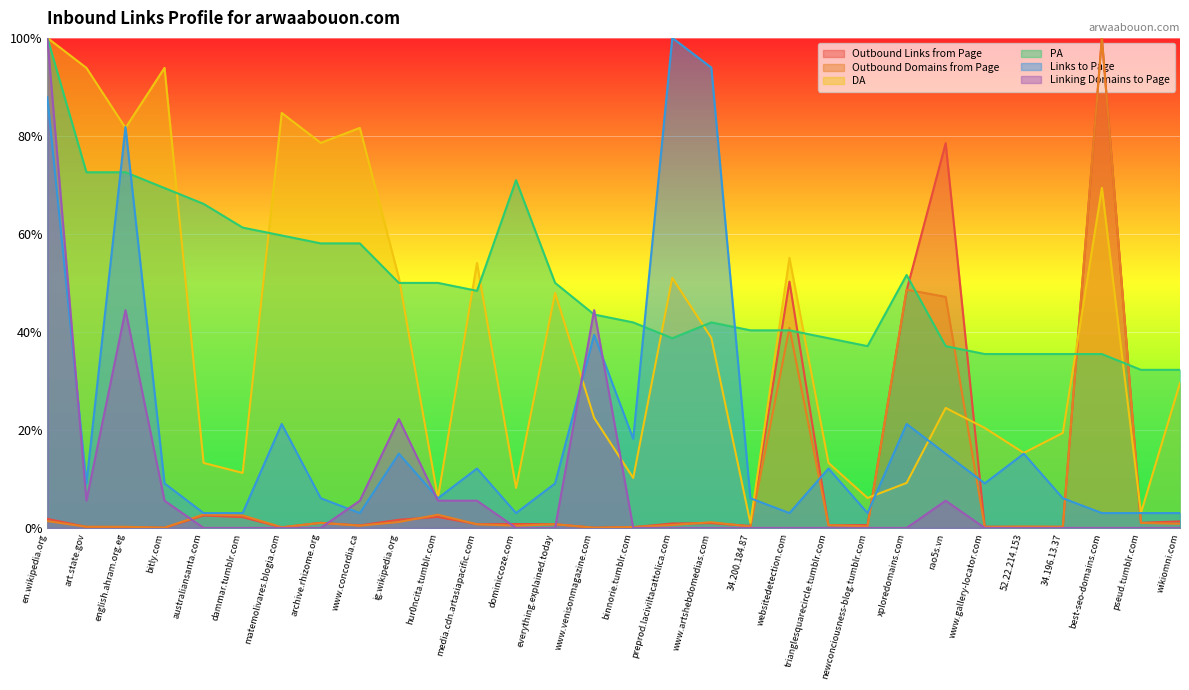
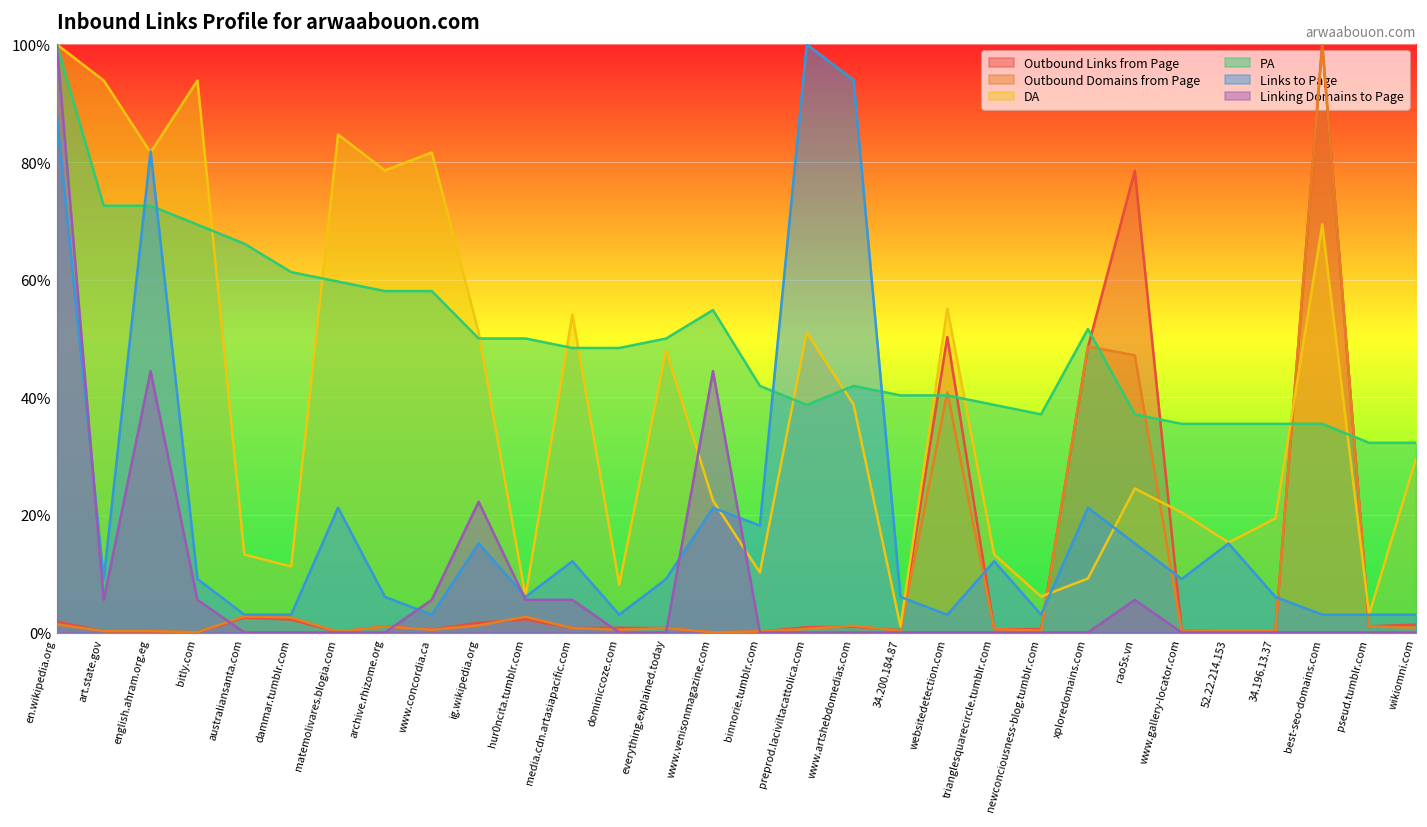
PA, dominiccoze.com: 71% -> 48%
PA, www.venisonmagazine.com: 44% -> 55%
Links to Page, www.venisonmagazine.com: 39% -> 21%
